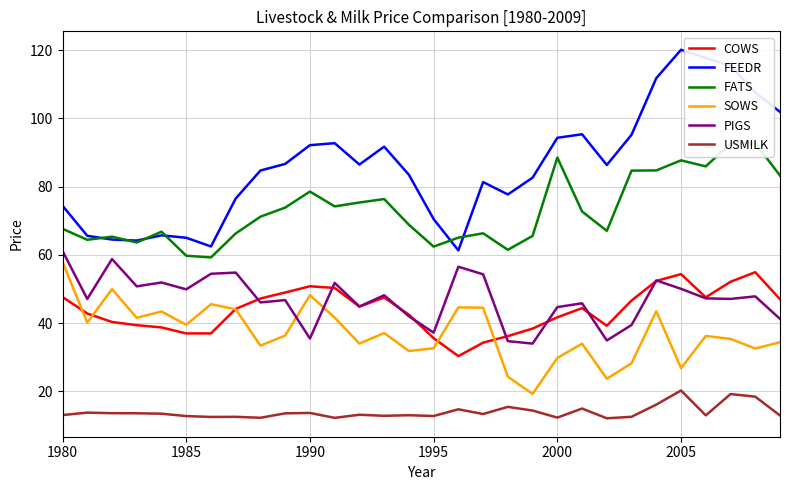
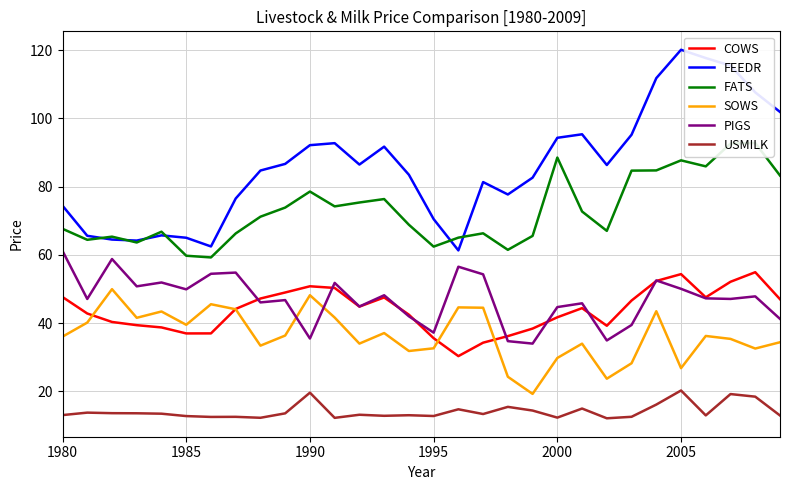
SOWS, 1980: 58 -> 36
USMILK, 1990: 14 -> 20
